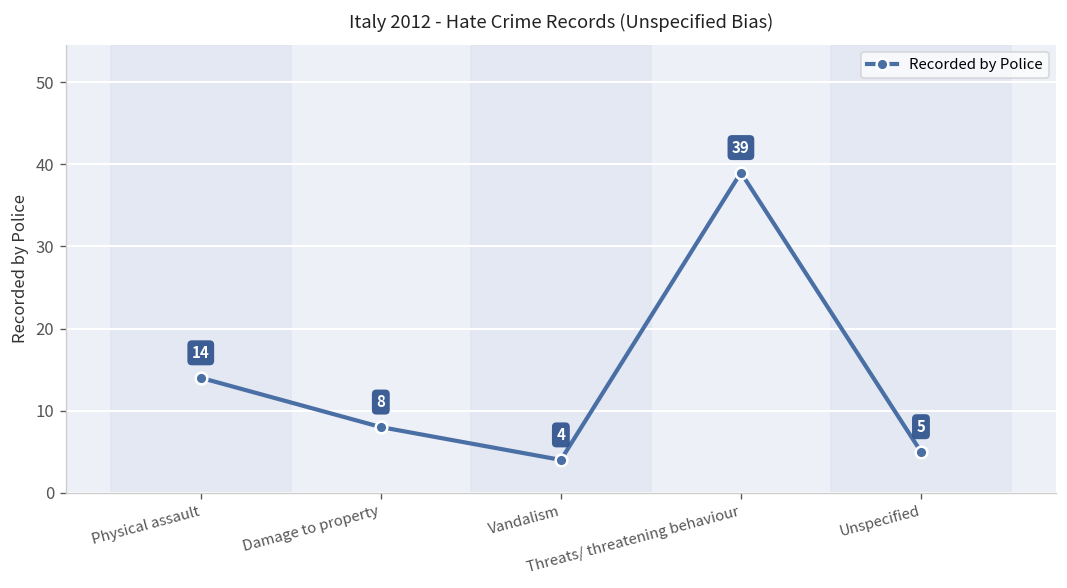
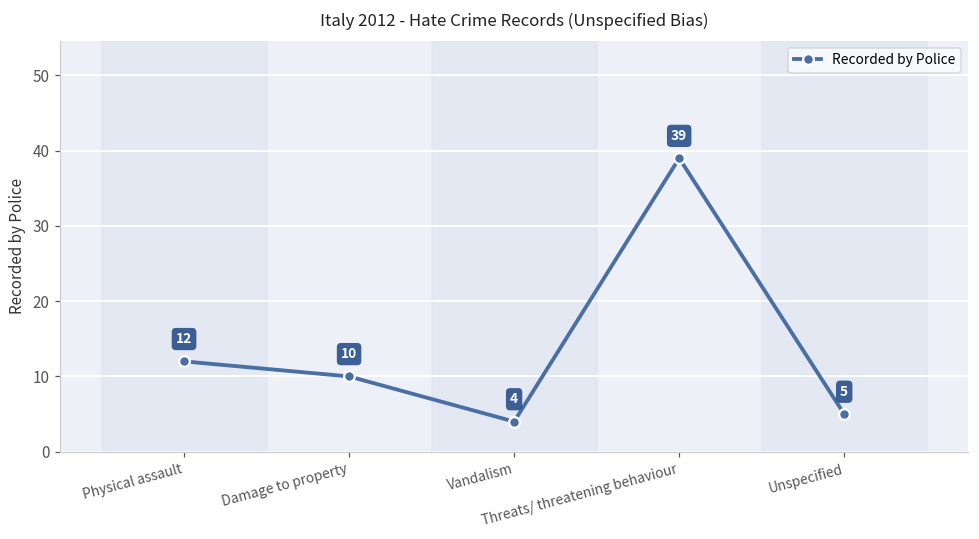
Physical assault: 14 -> 12
Damage to property: 8 -> 10
